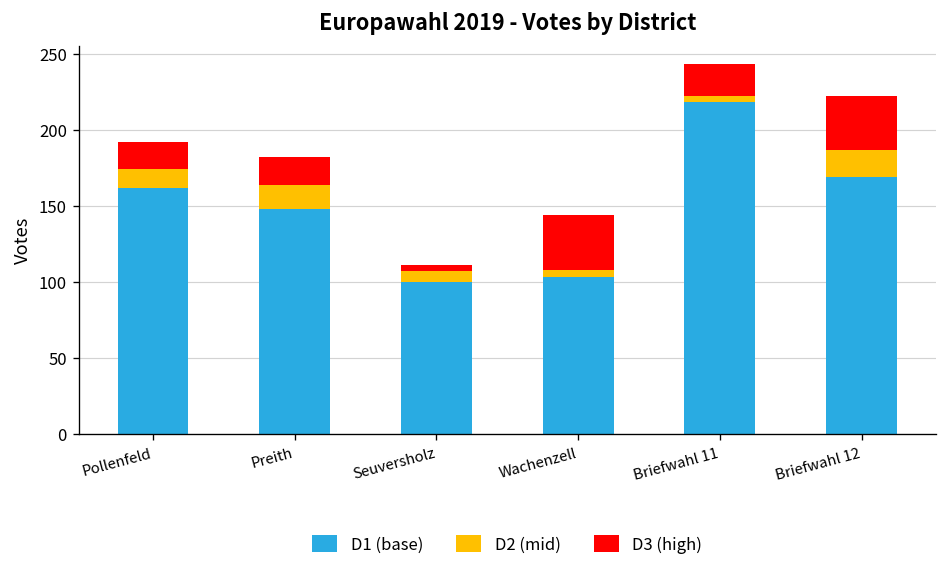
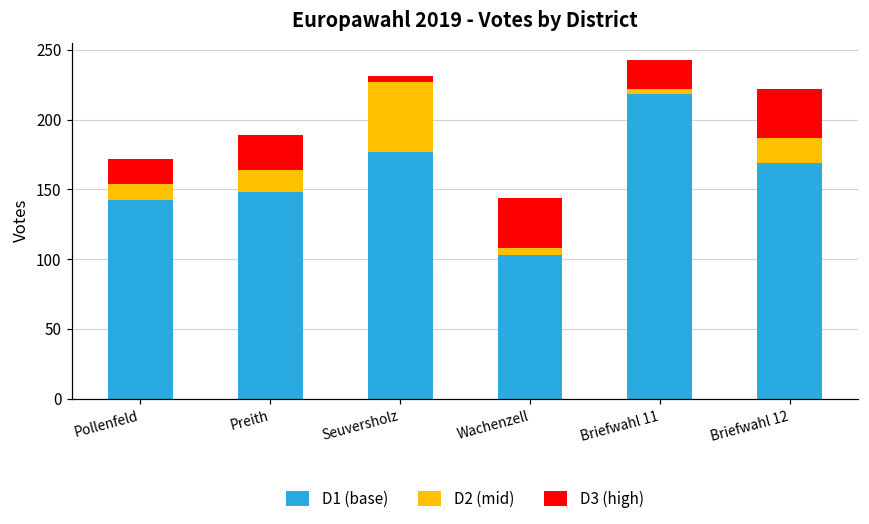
D1 (base), Pollenfeld: 162 -> 142
D3 (high), Preith: 18 -> 25
D1 (base), Seuversholz: 100 -> 177
D2 (mid), Seuversholz: 7 -> 50
